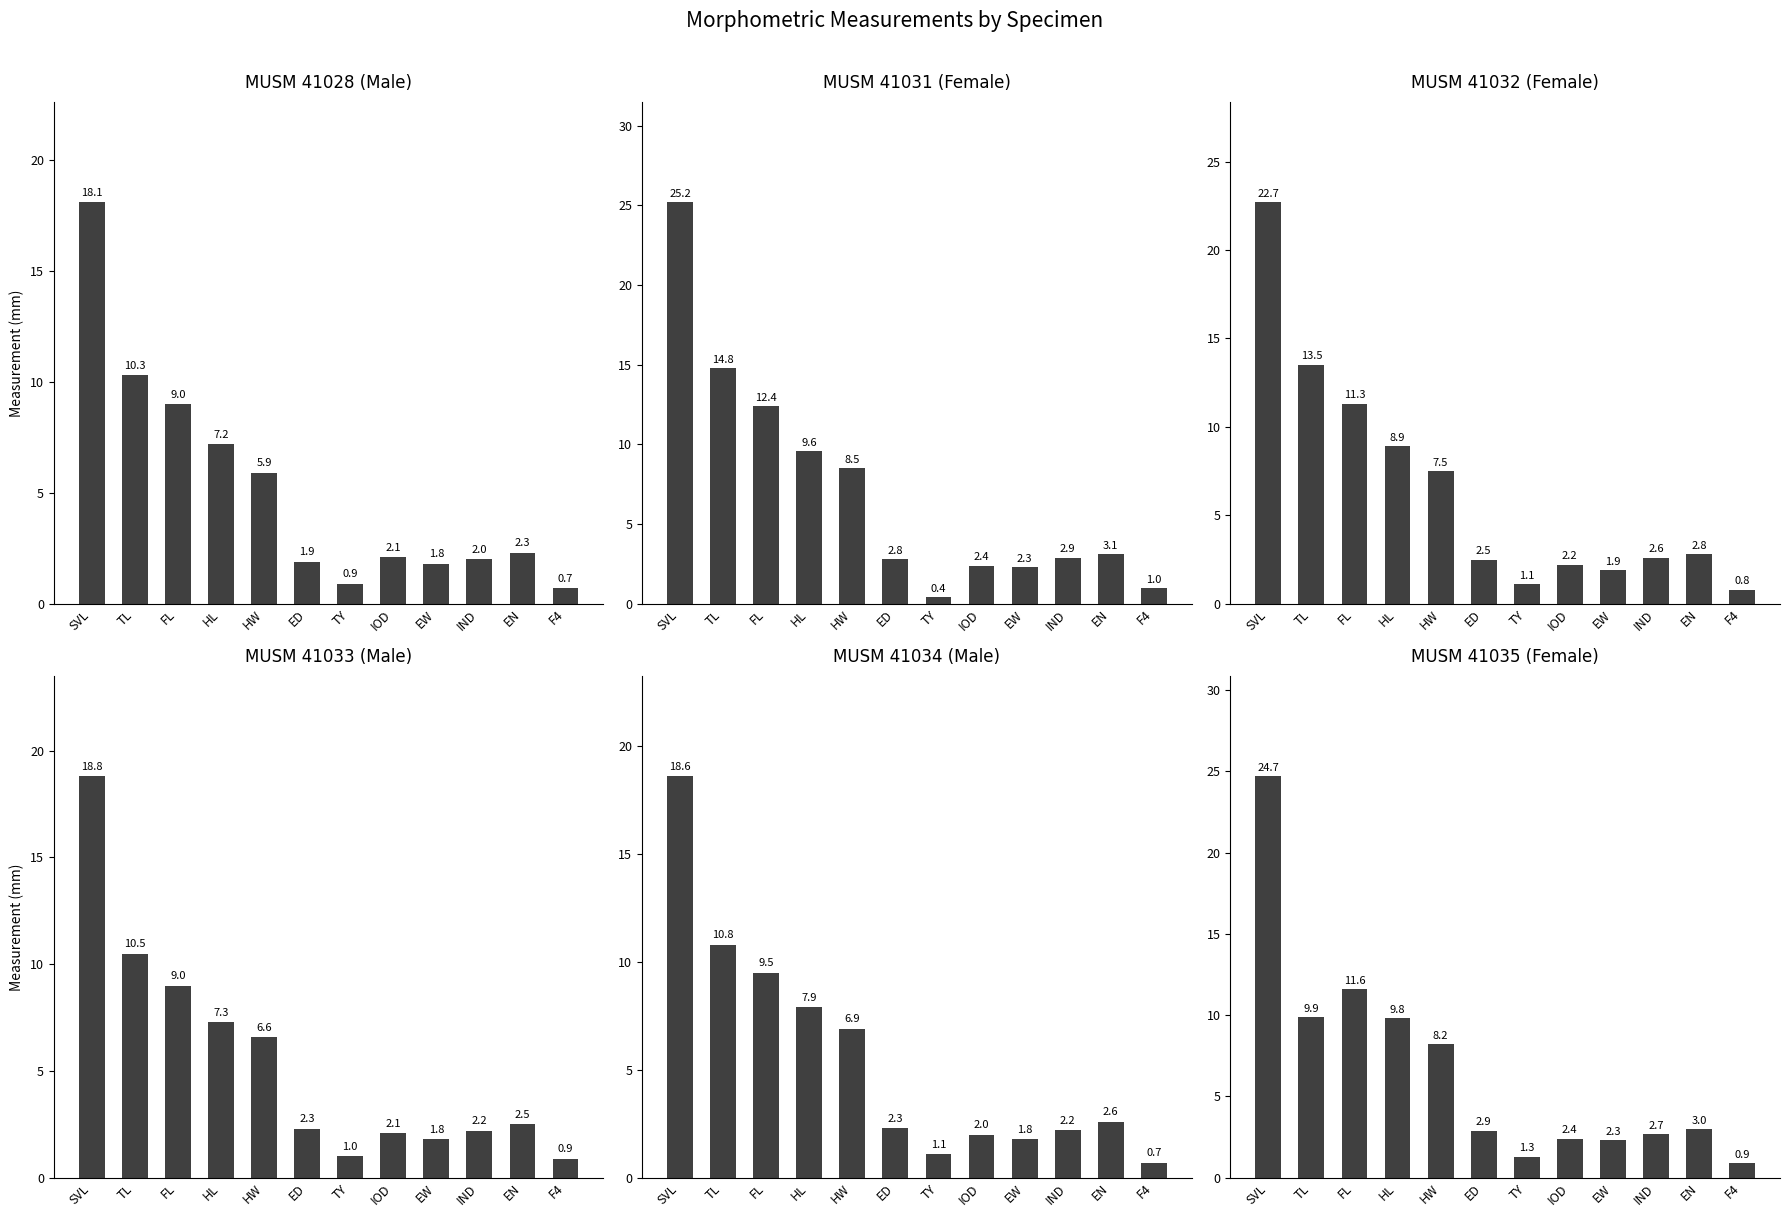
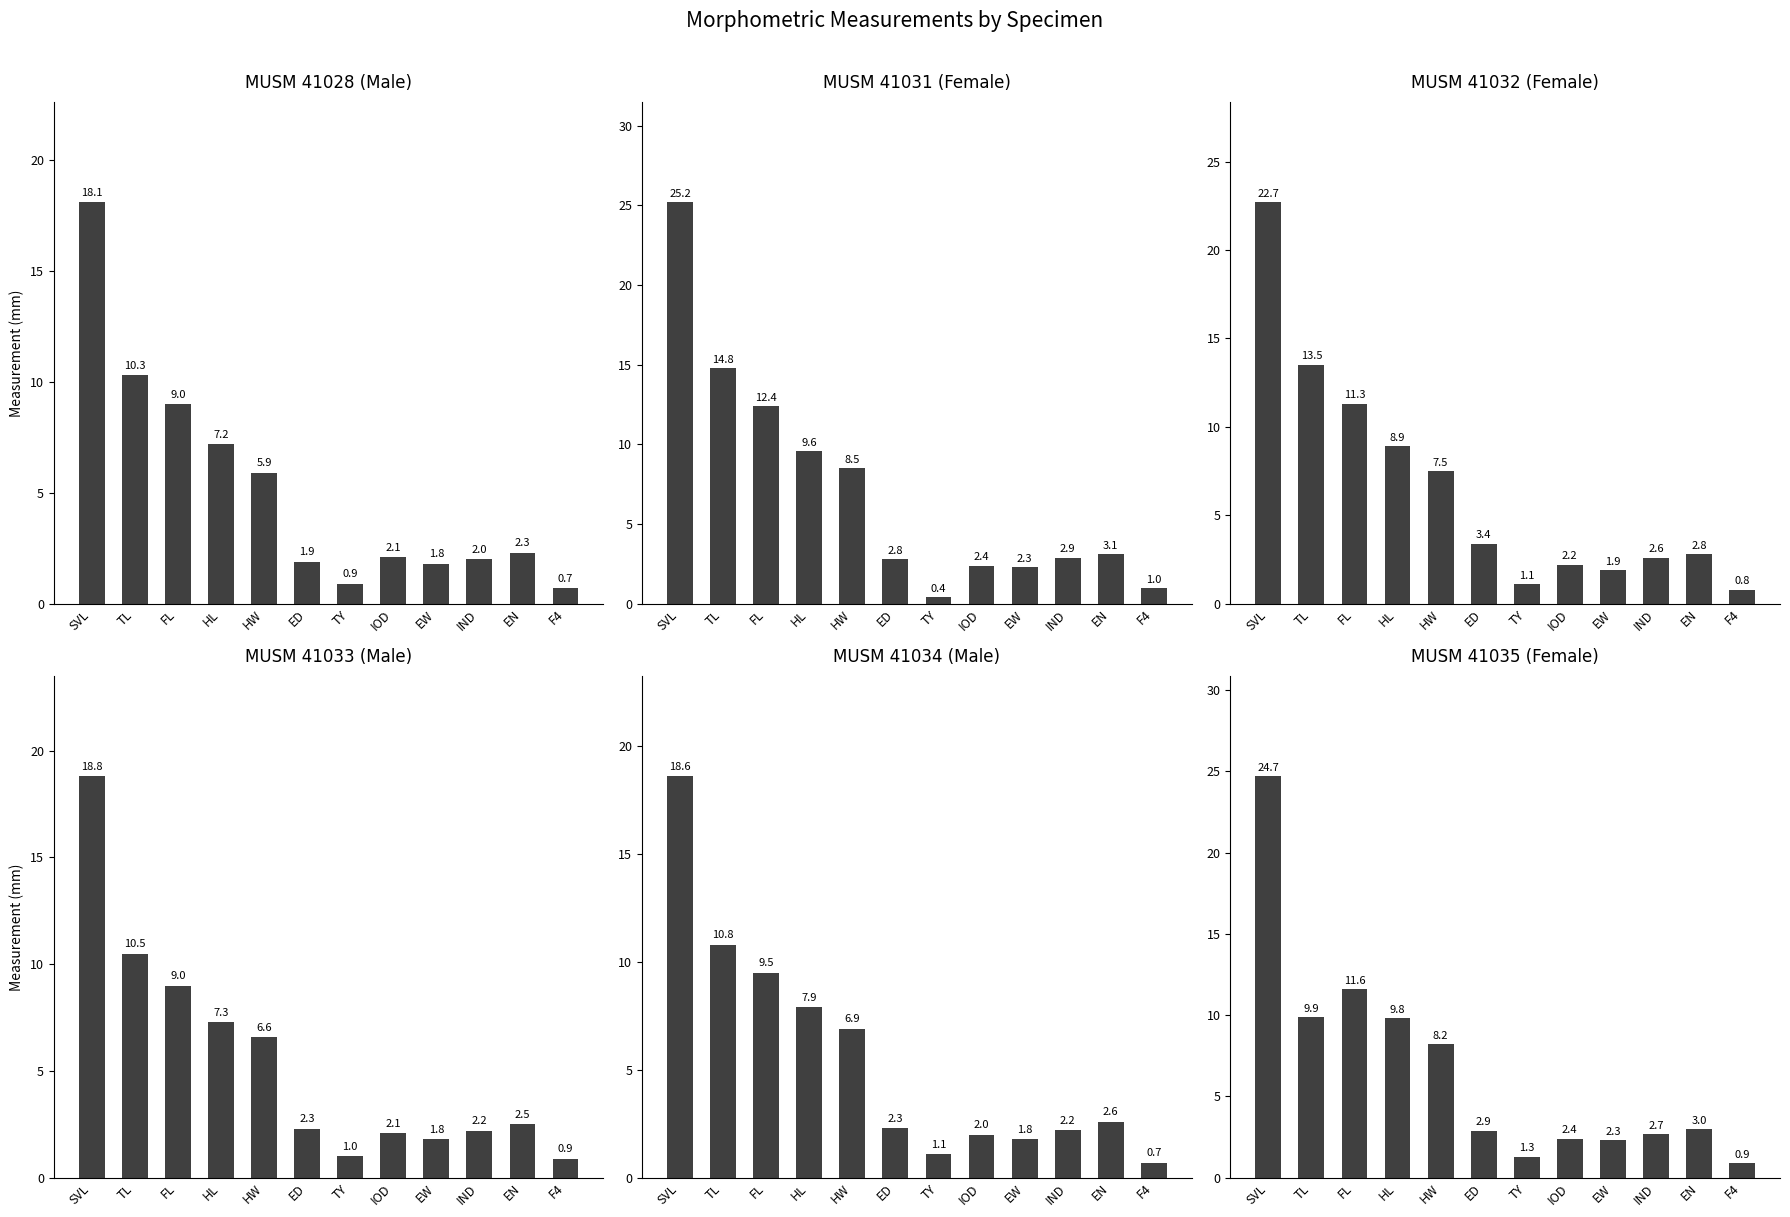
MUSM 41032 (Female), ED: 2.5 -> 3.4
